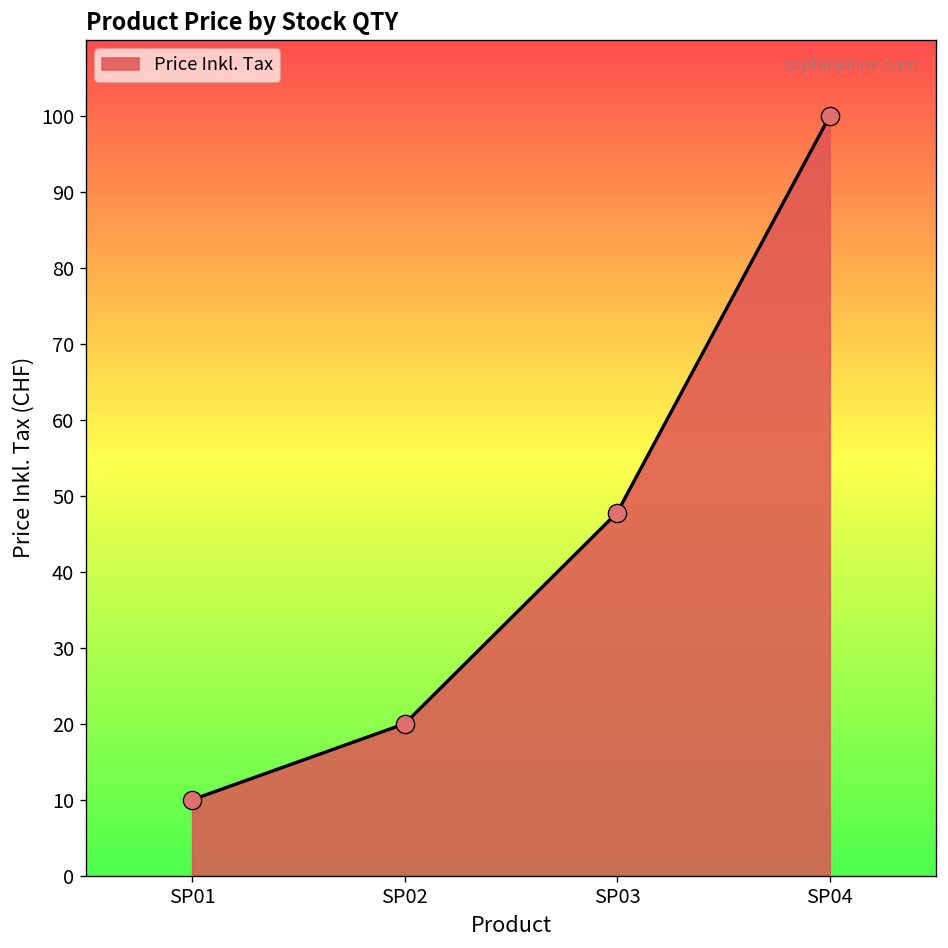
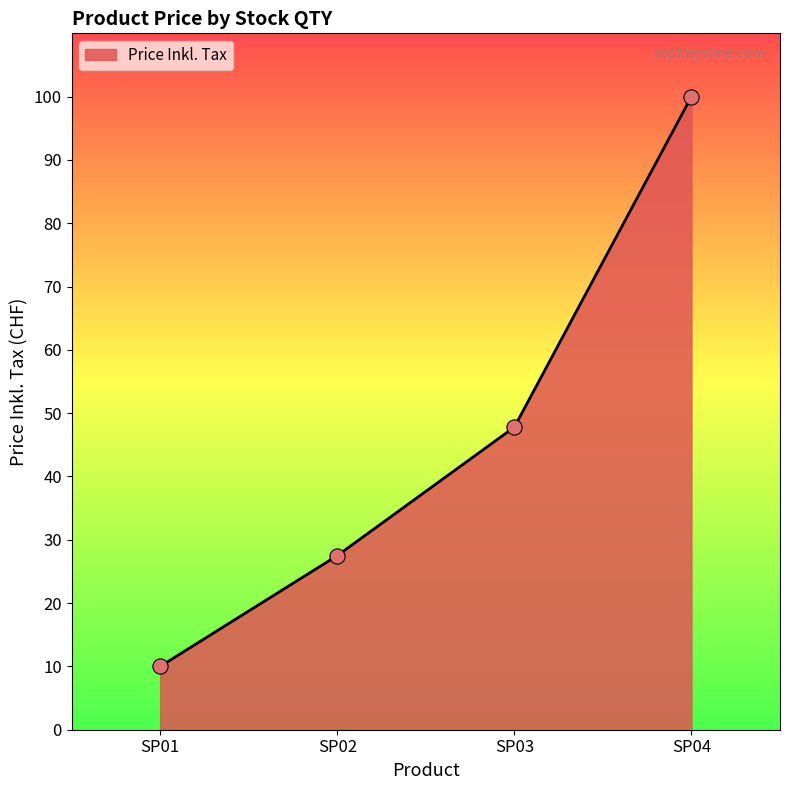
SP02: 20 -> 28
